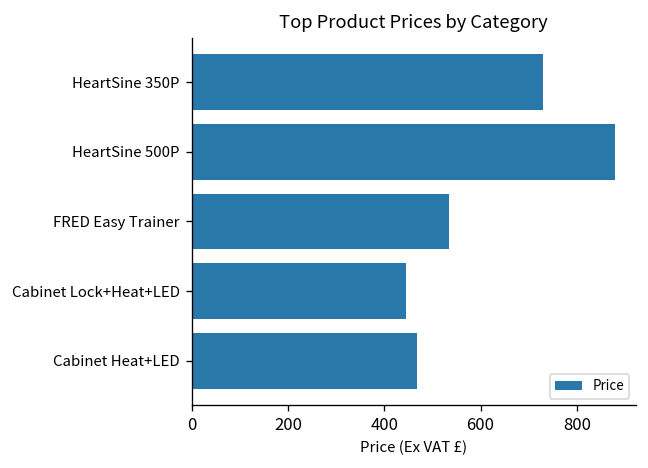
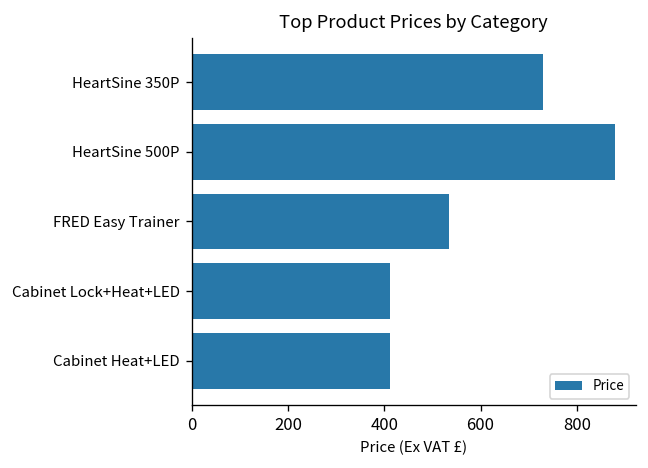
Cabinet Lock+Heat+LED: 440 -> 410
Cabinet Heat+LED: 470 -> 410
